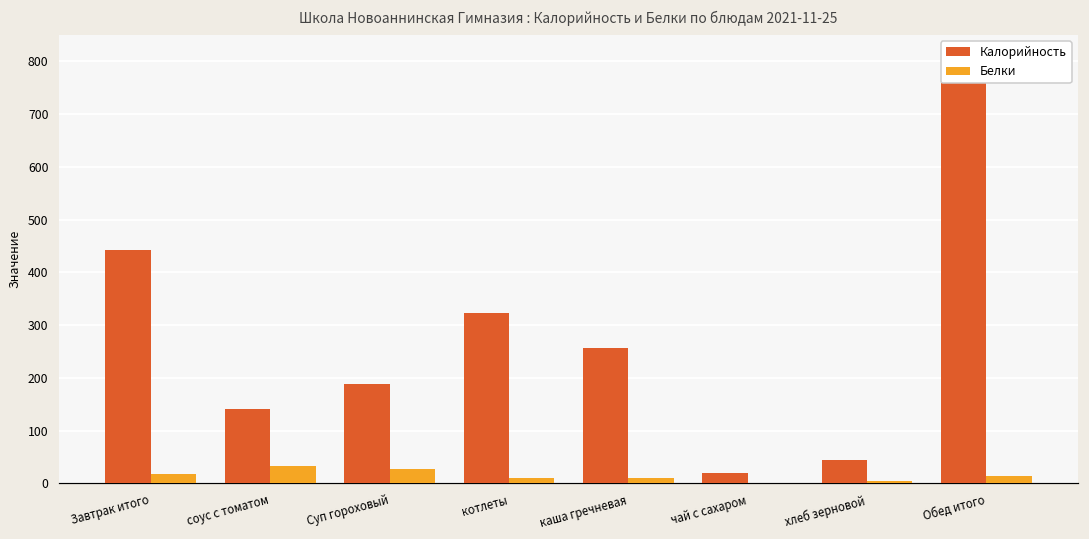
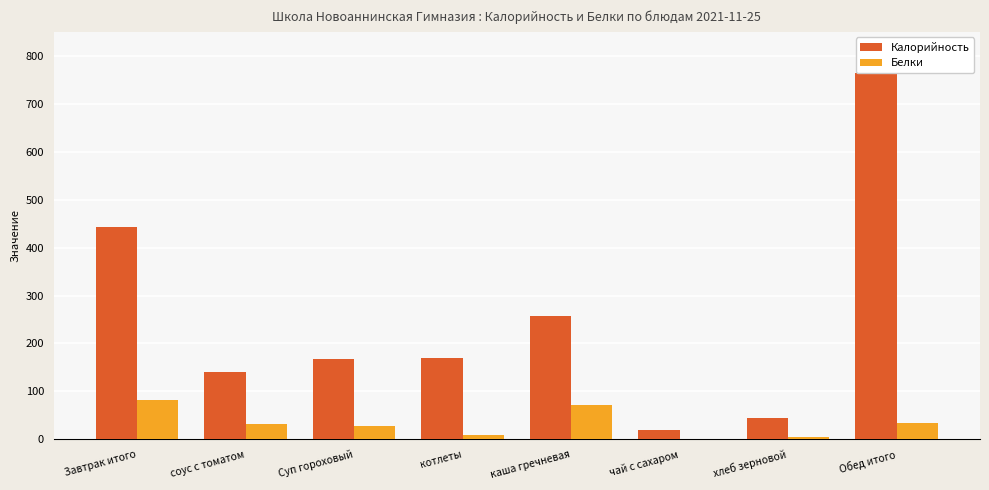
Белки, Завтрак итого: 20 -> 80
Калорийность, Суп гороховый: 190 -> 170
Калорийность, котлеты: 320 -> 170
Белки, каша гречневая: 10 -> 70
Белки, Обед итого: 10 -> 30
